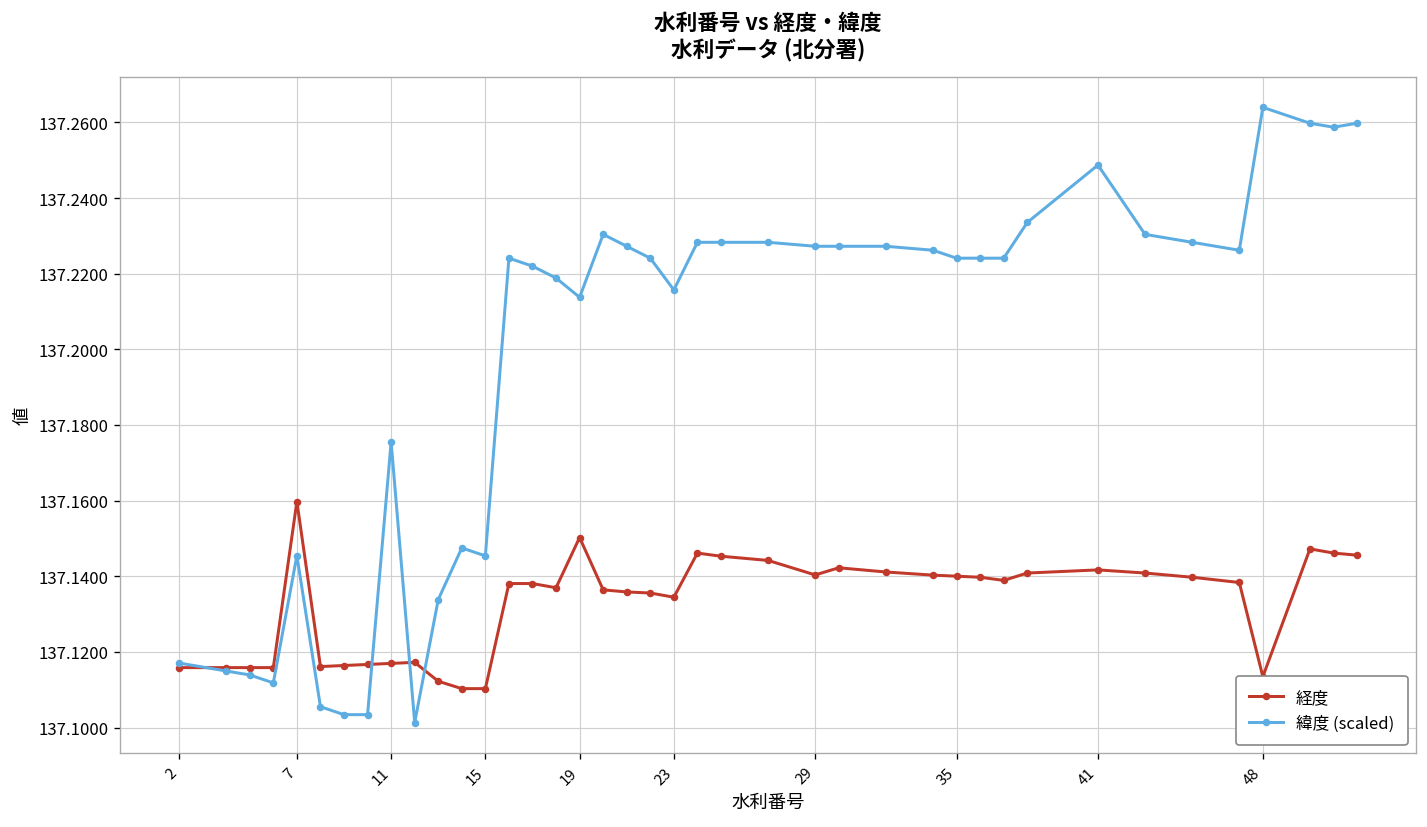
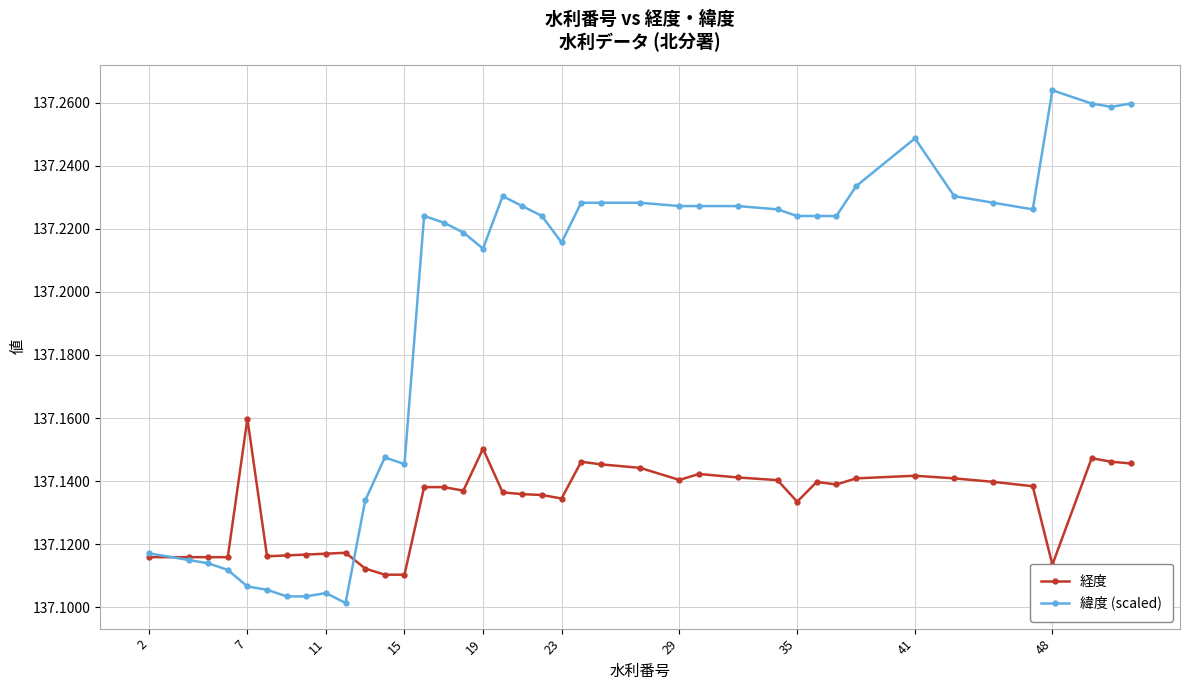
緯度 (scaled), 7: 137.145 -> 137.107
緯度 (scaled), 11: 137.176 -> 137.104
経度, 35: 137.140 -> 137.133
